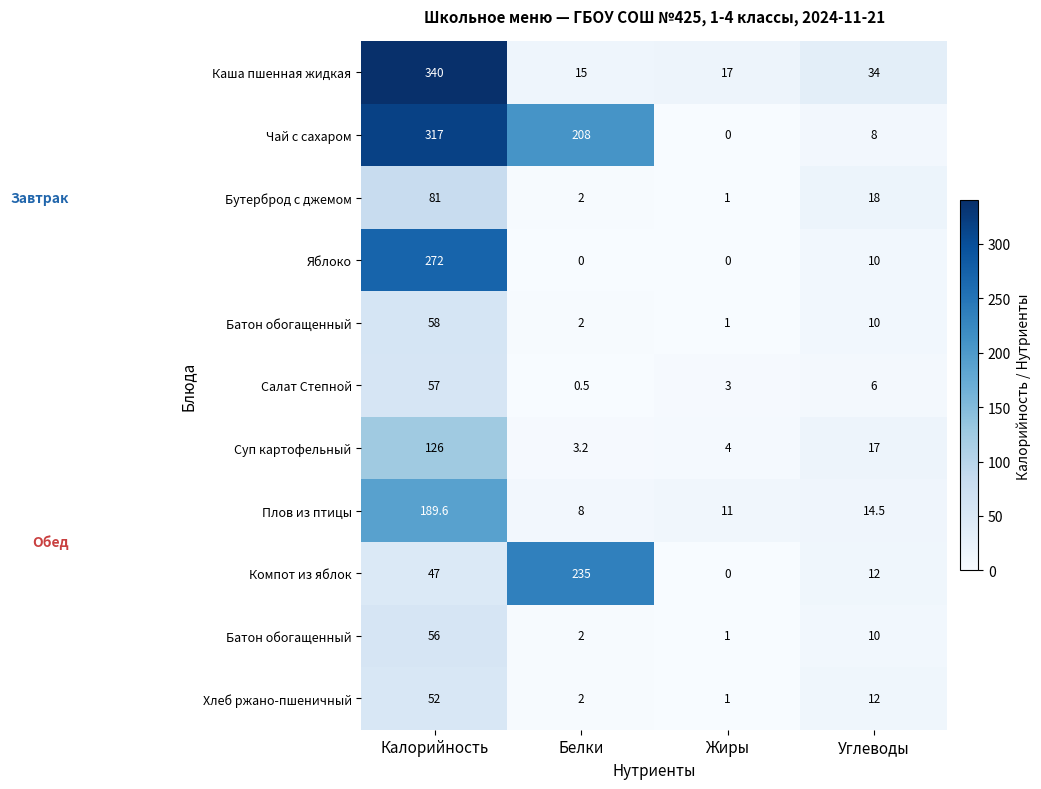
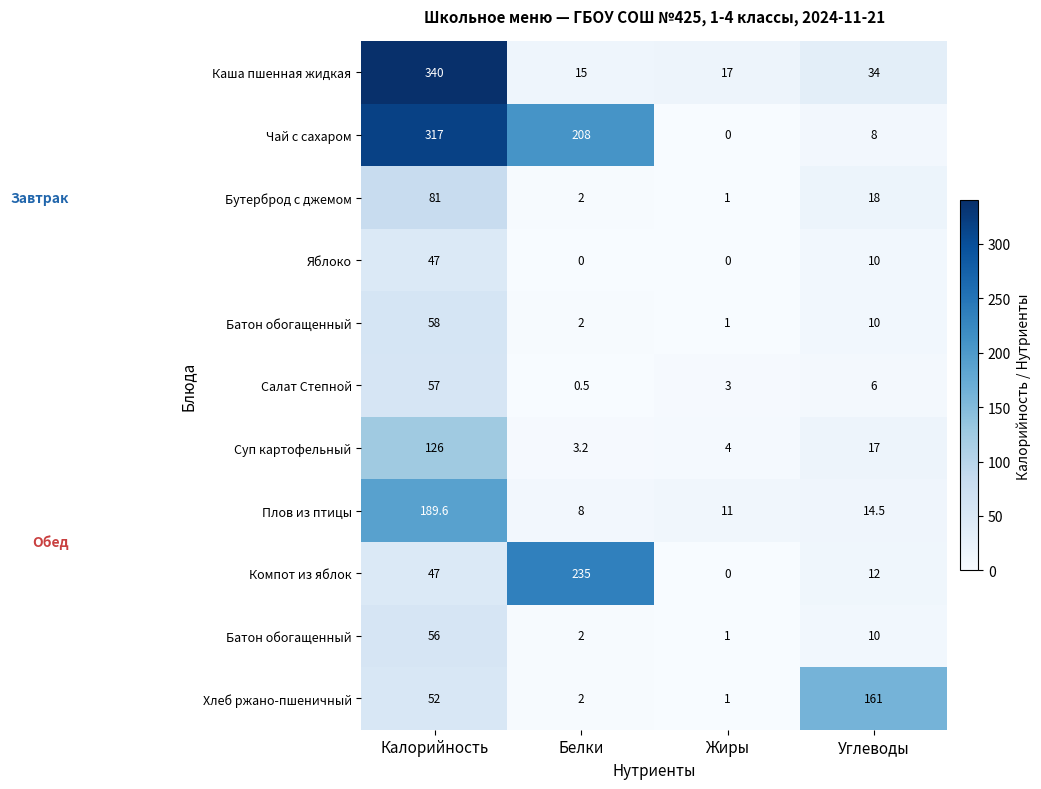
Яблоко, Калорийность: 272 -> 47
Хлеб ржано-пшеничный, Углеводы: 12 -> 161
